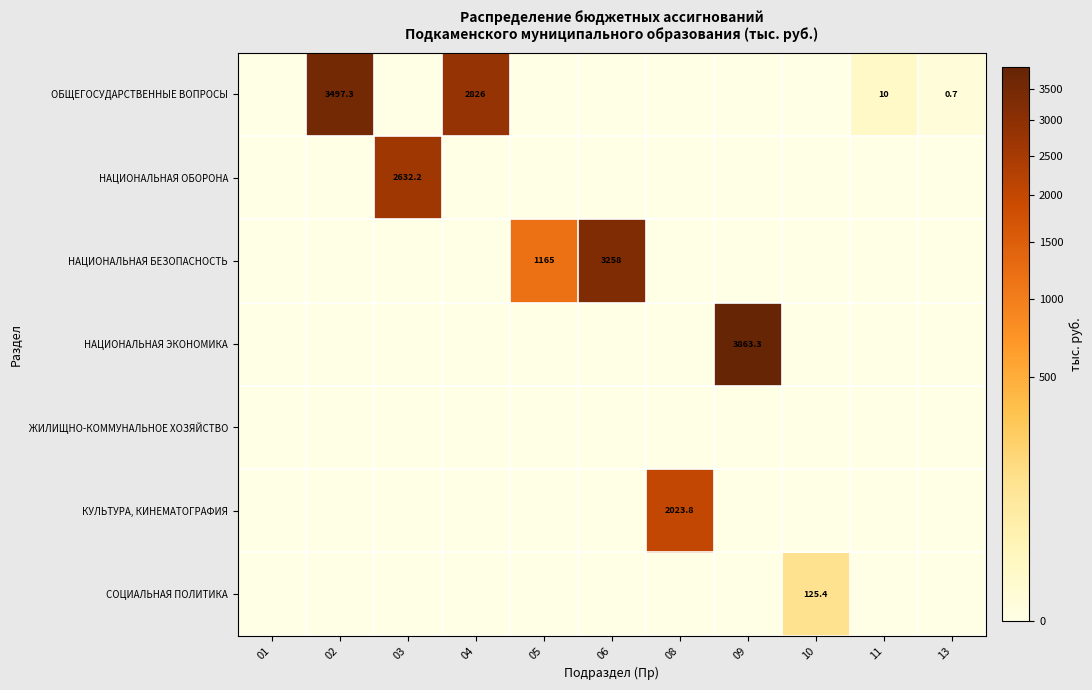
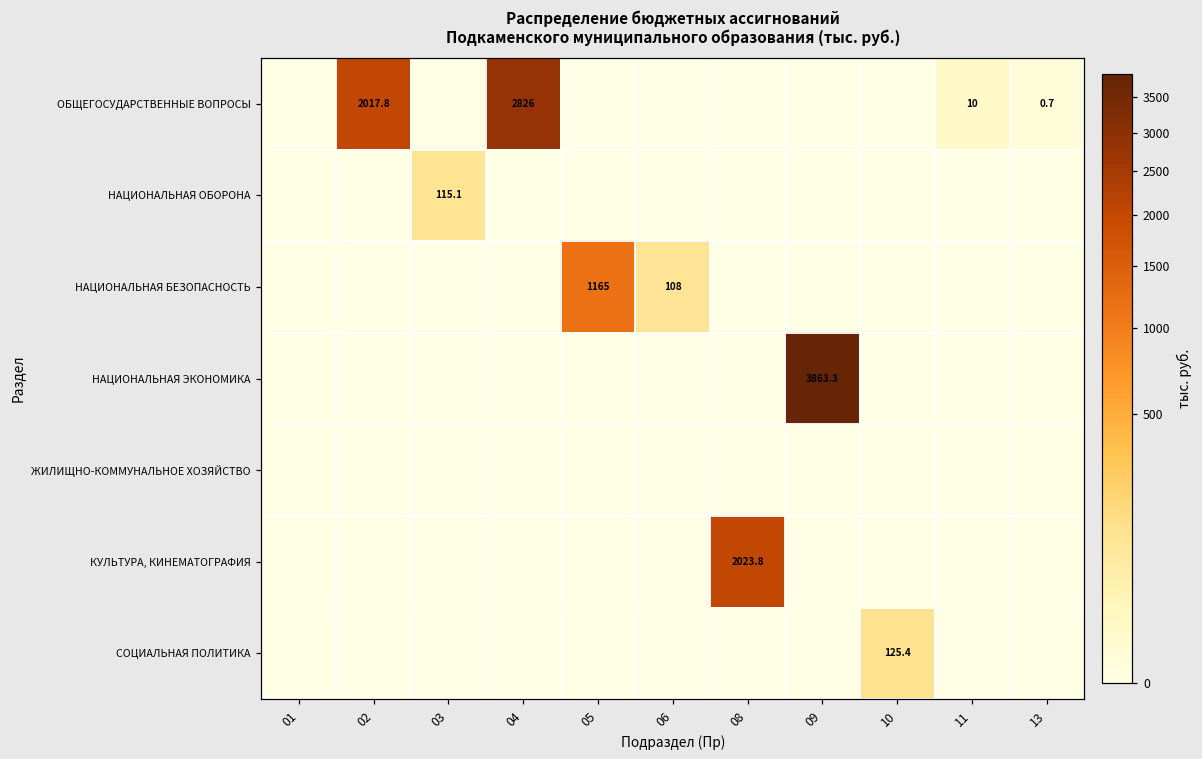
ОБЩЕГОСУДАРСТВЕННЫЕ ВОПРОСЫ, 02: 3497.3 -> 2017.8
НАЦИОНАЛЬНАЯ ОБОРОНА, 03: 2632.2 -> 115.1
НАЦИОНАЛЬНАЯ БЕЗОПАСНОСТЬ, 06: 3258 -> 108
